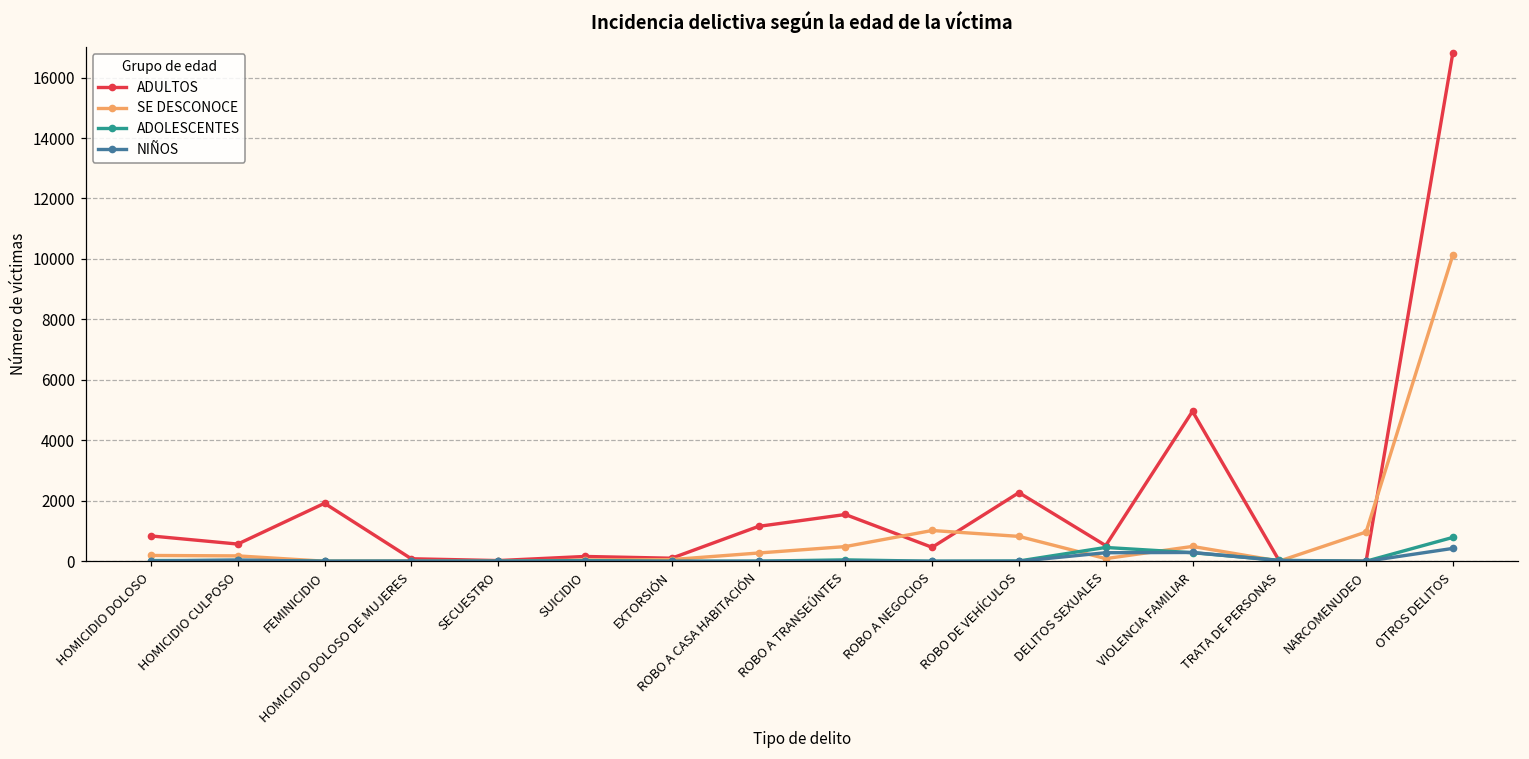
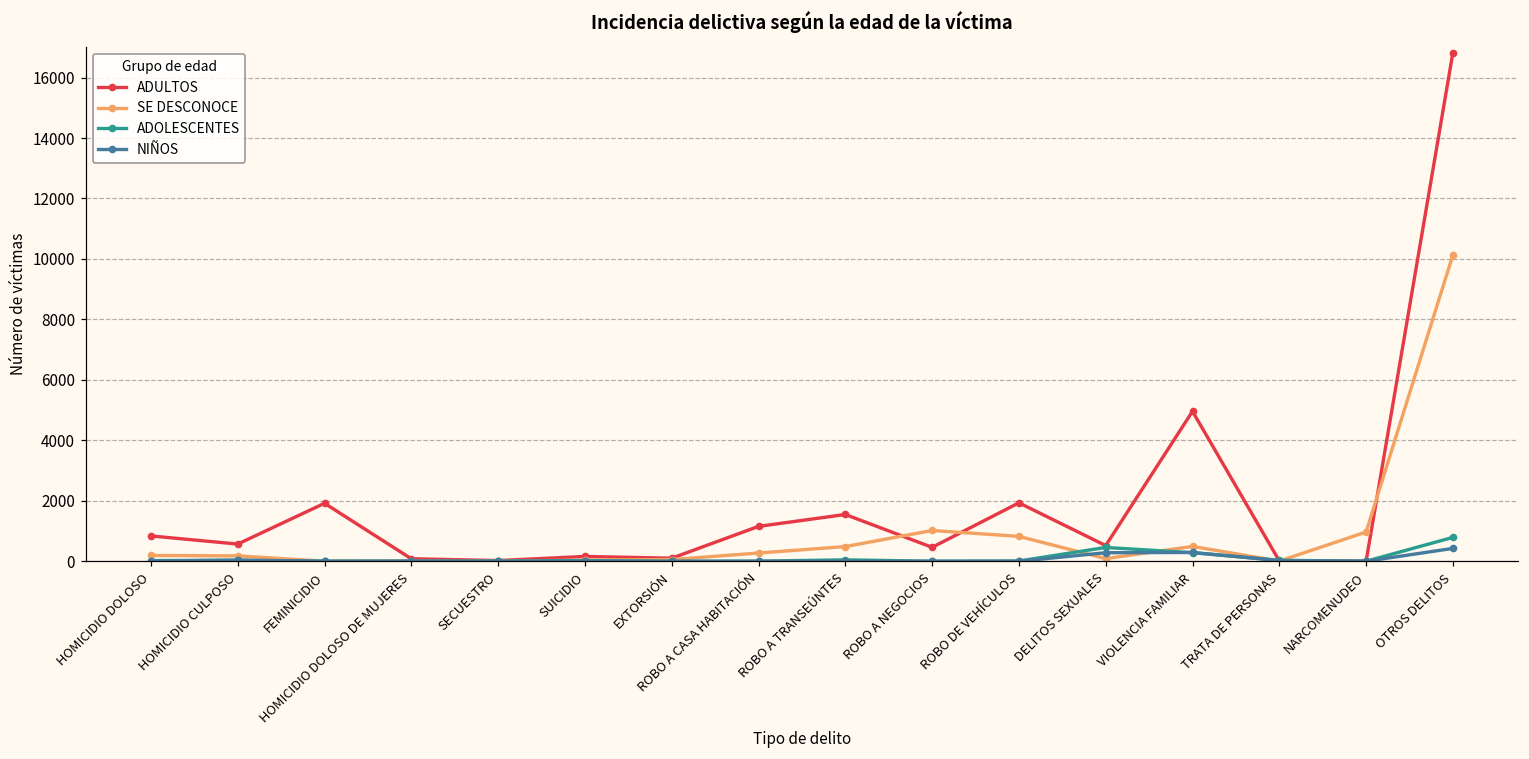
ADULTOS, ROBO DE VEHÍCULOS: 2300 -> 1900
